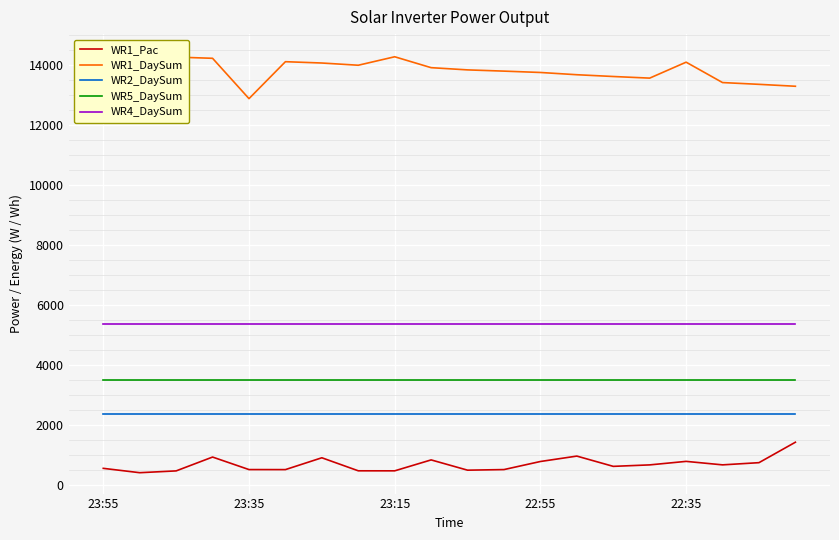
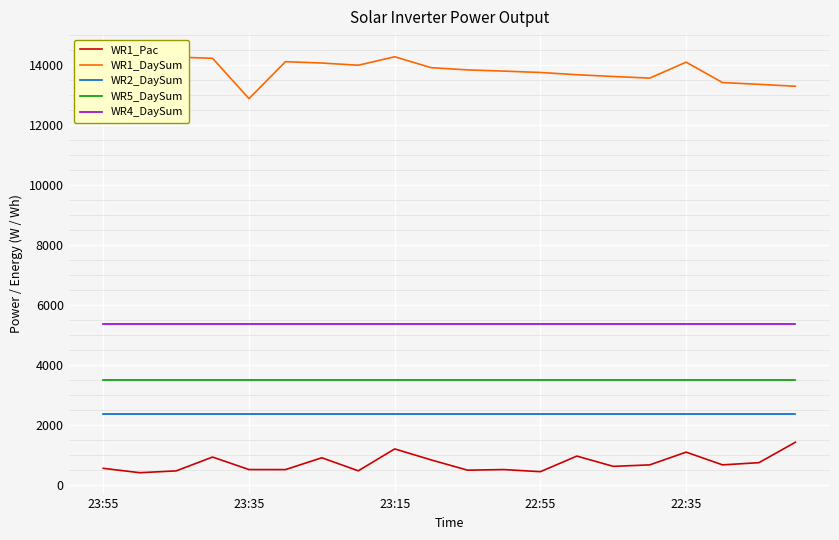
WR1_Pac, 23:15: 500 -> 1200
WR1_Pac, 22:55: 800 -> 500
WR1_Pac, 22:35: 800 -> 1100
